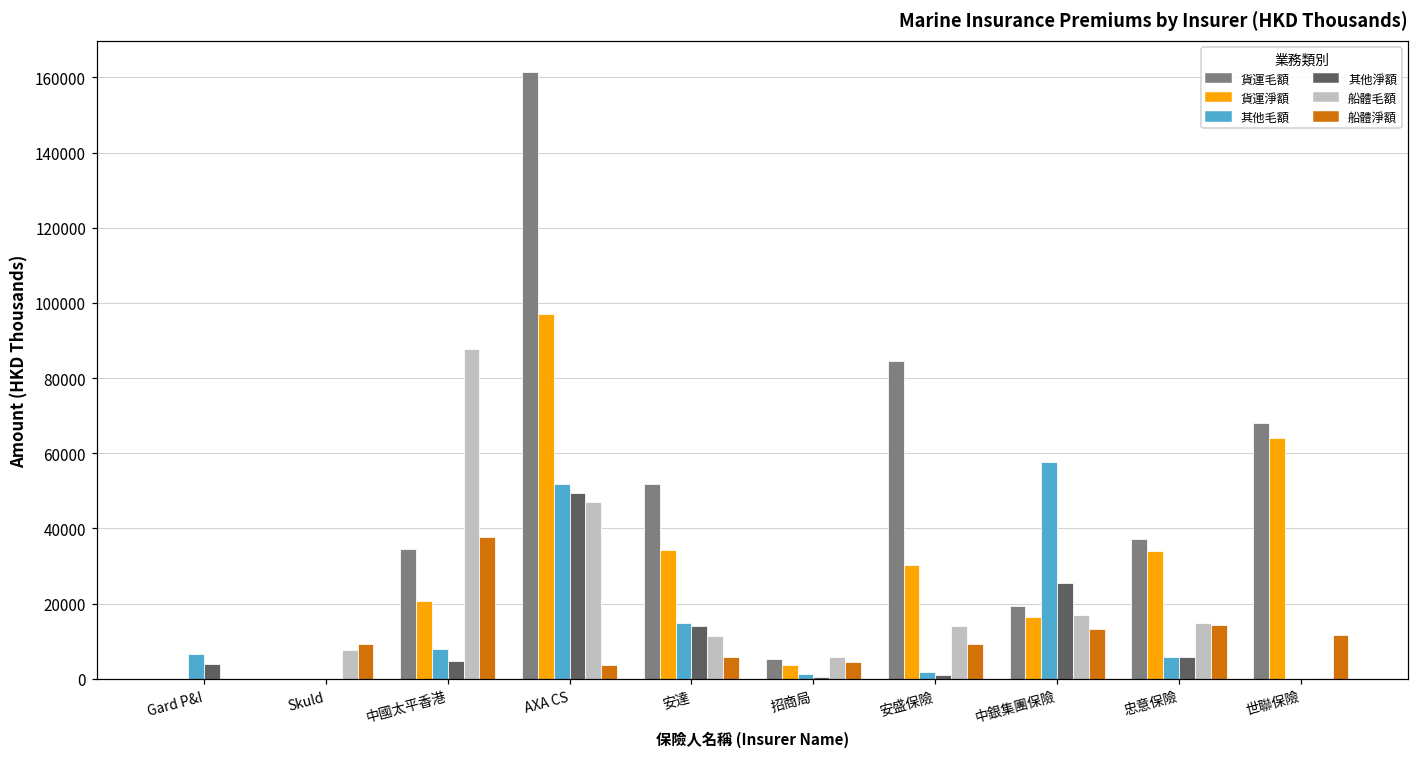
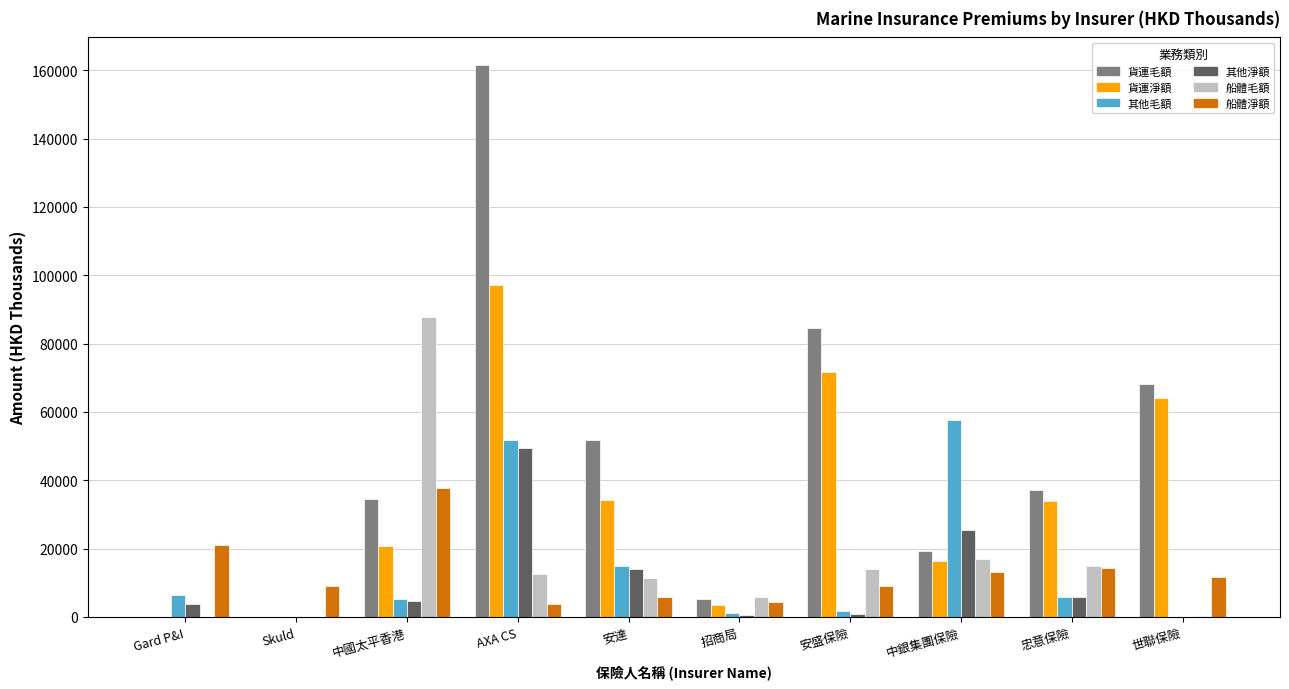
船體淨額, Gard P&I: 0 -> 21000
船體毛額, Skuld: 8000 -> 0
其他毛額, 中國太平香港: 8000 -> 5000
船體毛額, AXA CS: 47000 -> 13000
貨運淨額, 安盛保險: 30000 -> 72000
